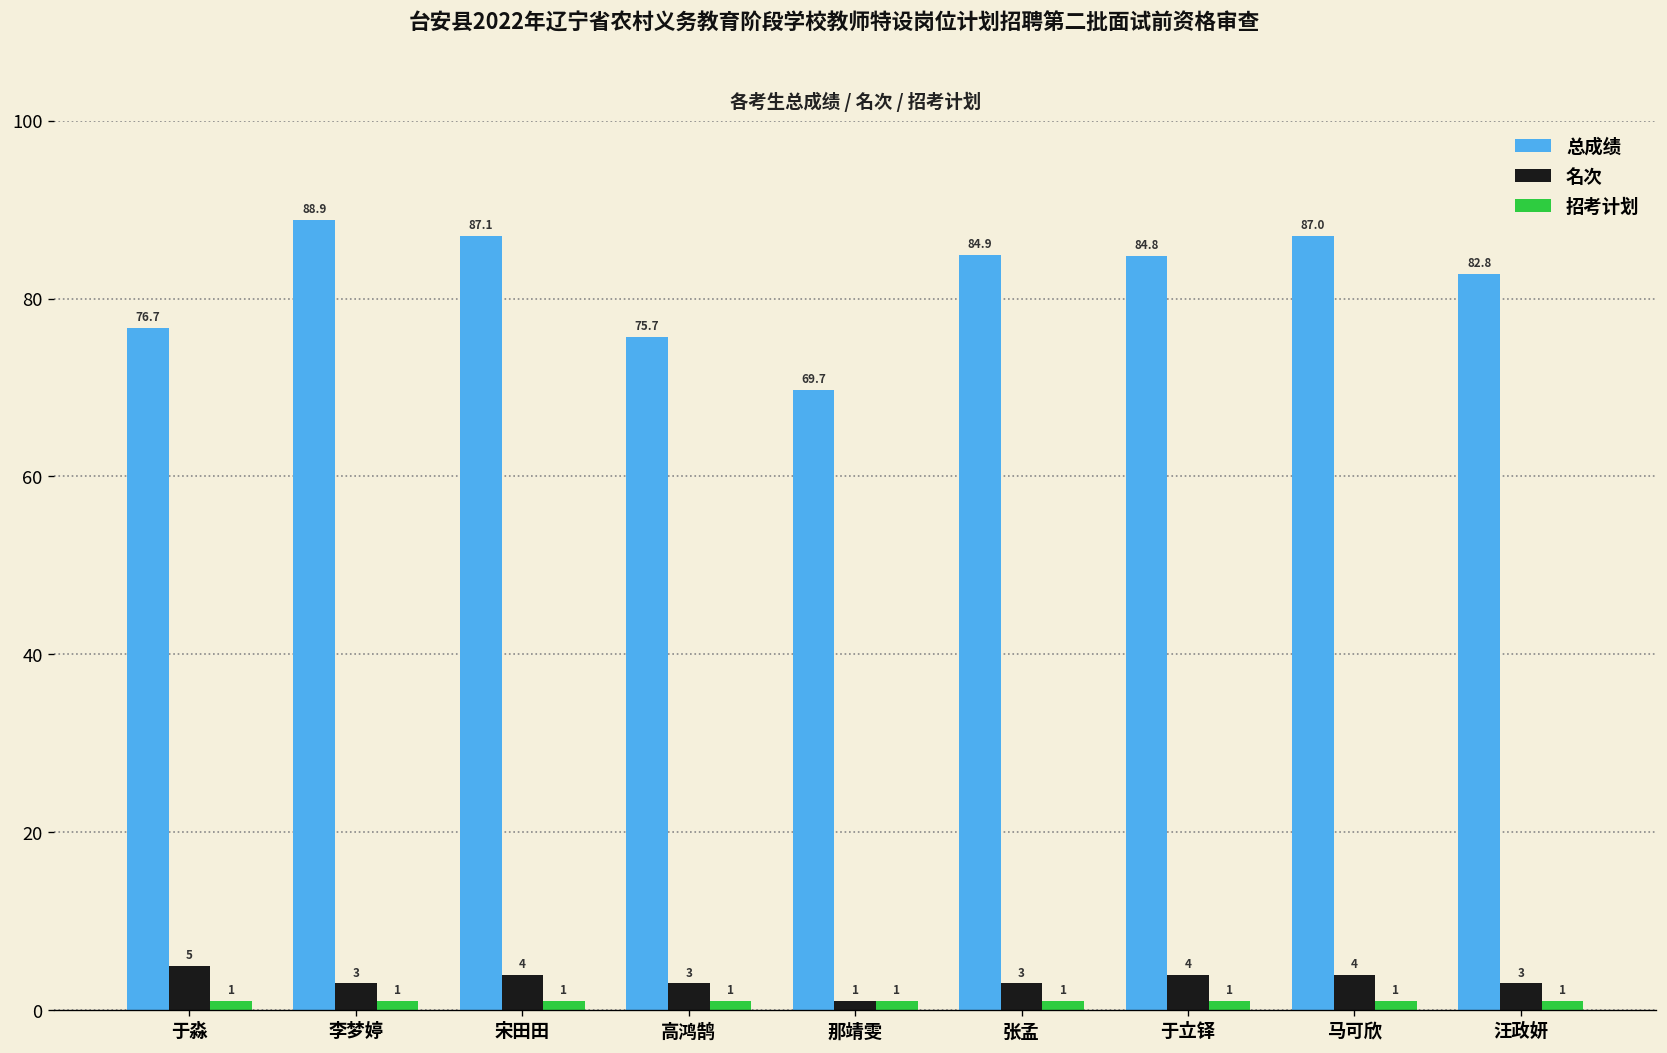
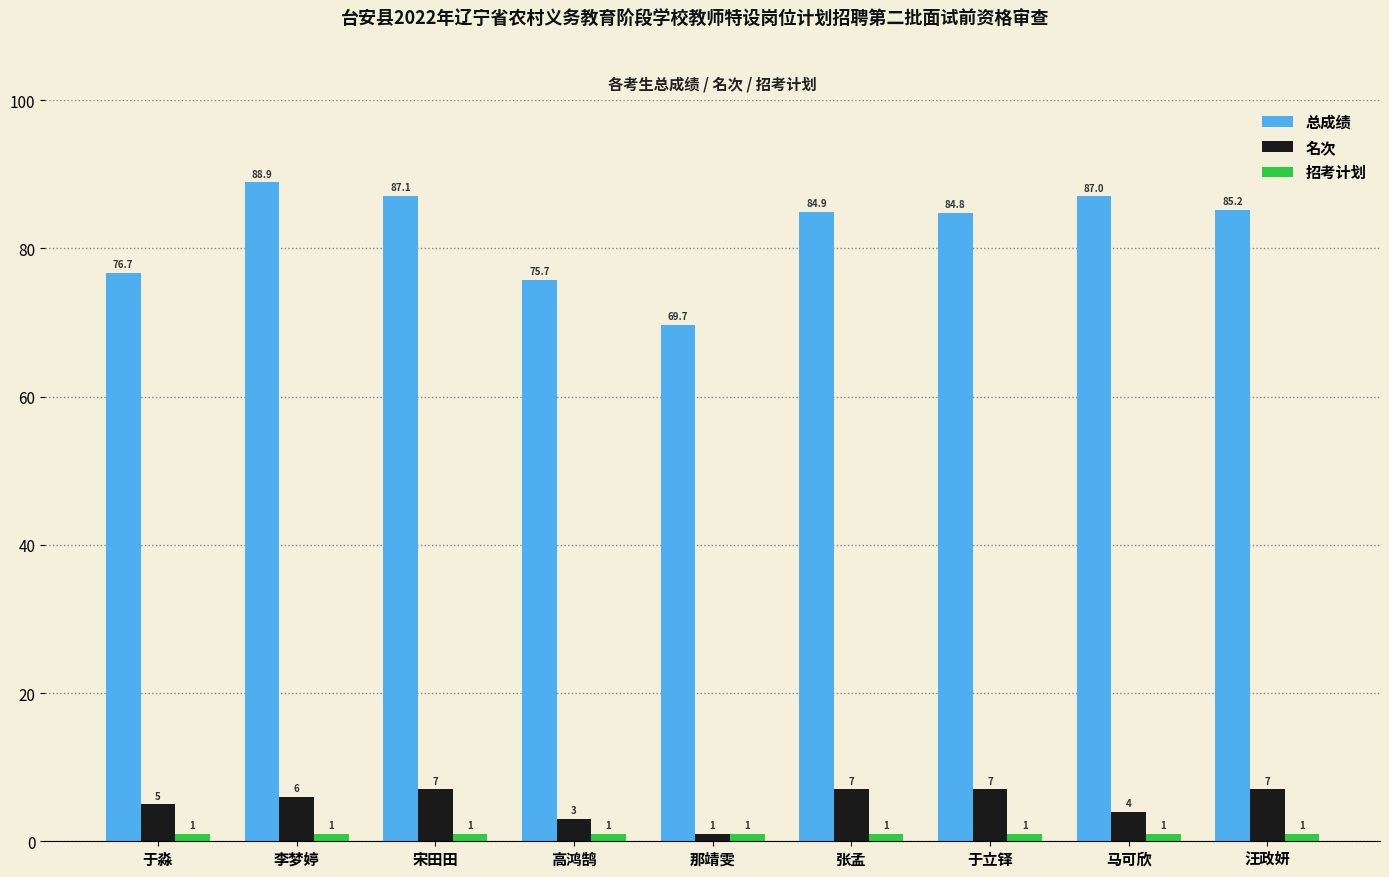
名次, 李梦婷: 3 -> 6
名次, 宋田田: 4 -> 7
名次, 张孟: 3 -> 7
名次, 于立铎: 4 -> 7
总成绩, 汪政妍: 82.8 -> 85.2
名次, 汪政妍: 3 -> 7
